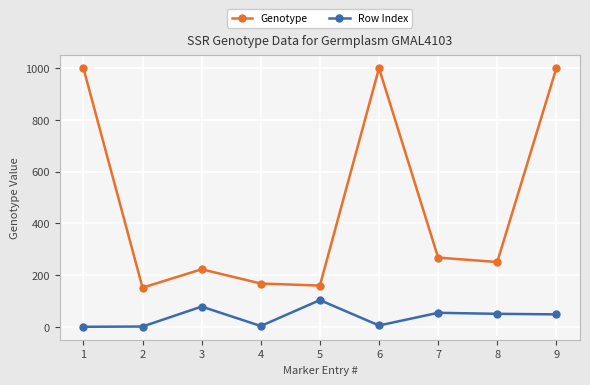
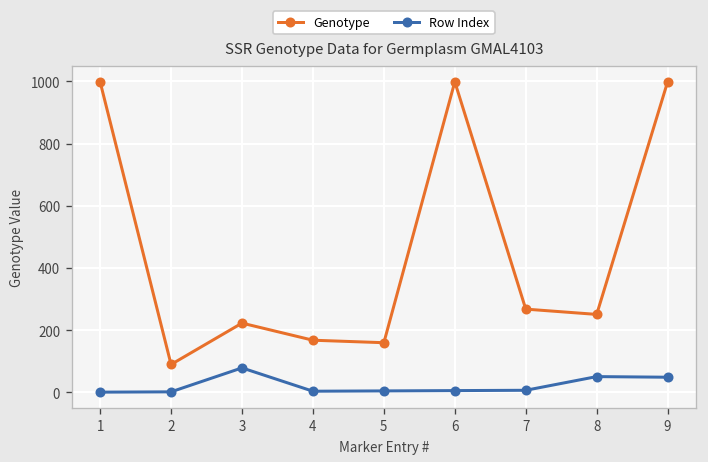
Genotype, 2: 150 -> 90
Row Index, 5: 100 -> 10
Row Index, 7: 60 -> 10
